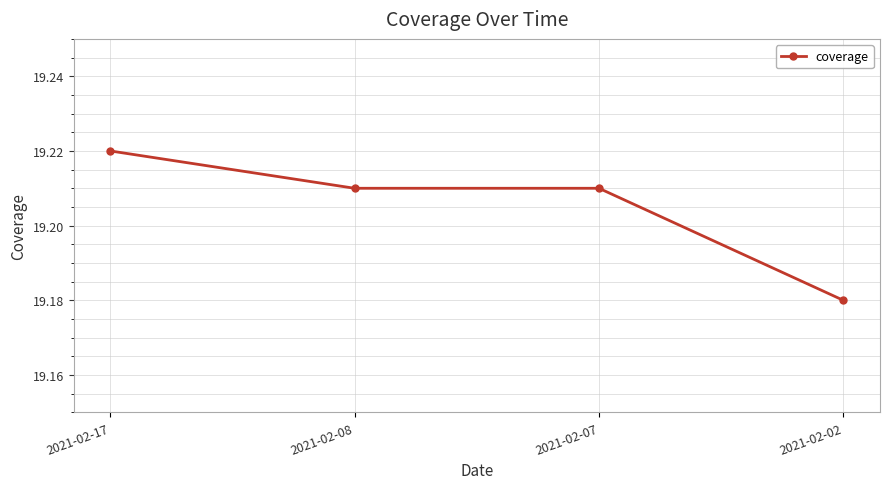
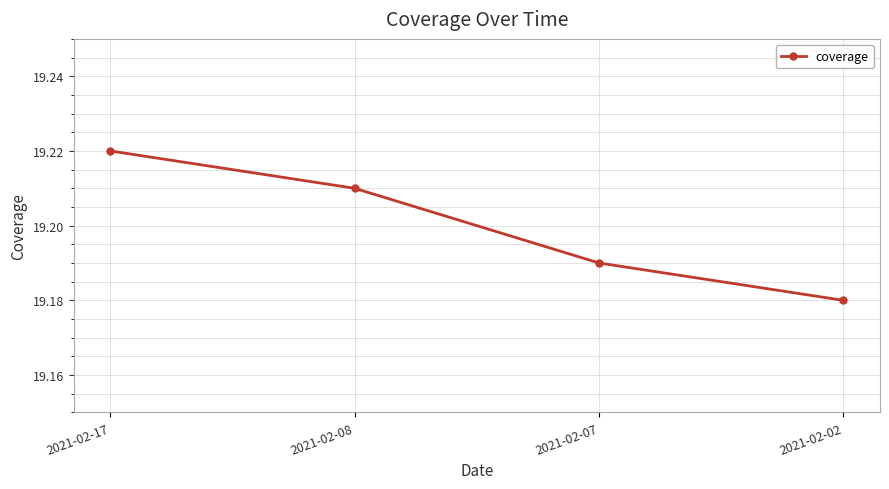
2021-02-07: 19.21 -> 19.19
